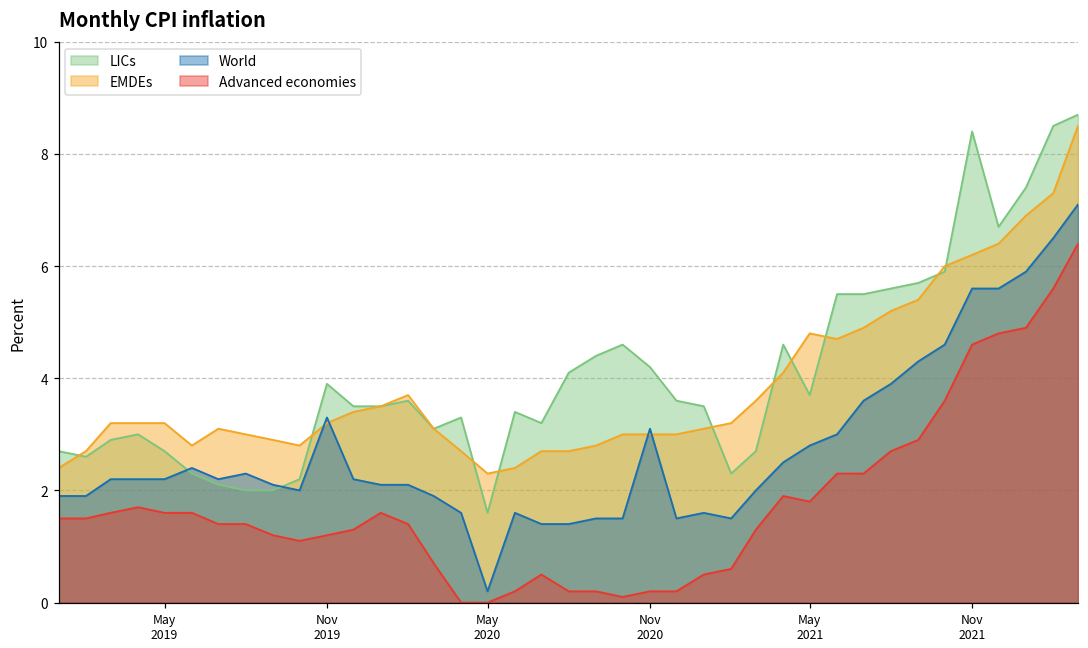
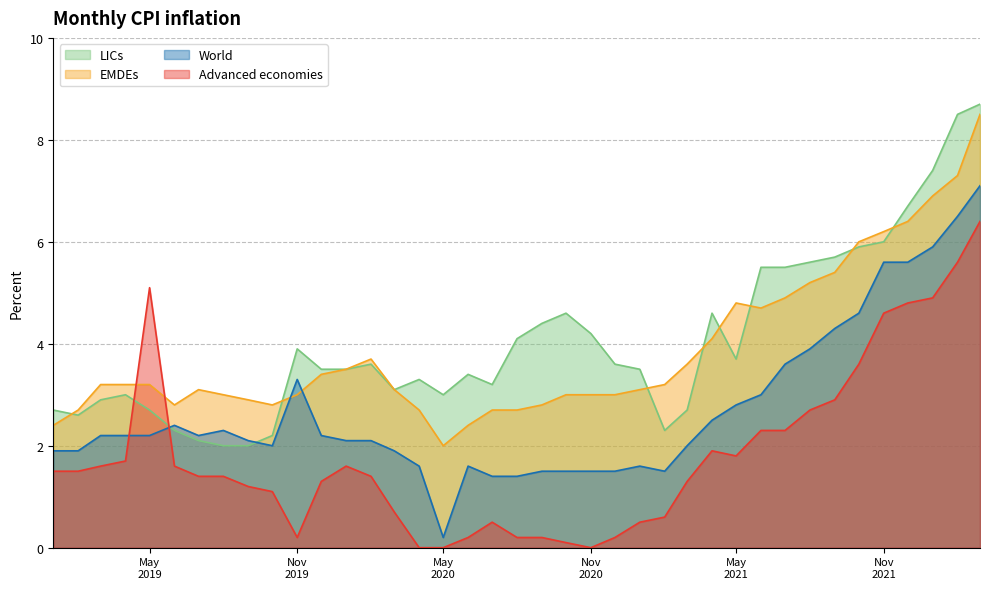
Advanced economies, May 2019: 1.6 -> 5.1
EMDEs, Nov 2019: 3.2 -> 3.0
Advanced economies, Nov 2019: 1.2 -> 0.2
LICs, May 2020: 1.6 -> 3.0
EMDEs, May 2020: 2.3 -> 2.0
World, Nov 2020: 3.1 -> 1.5
Advanced economies, Nov 2020: 0.2 -> 0.0
LICs, Nov 2021: 8.4 -> 6.0
